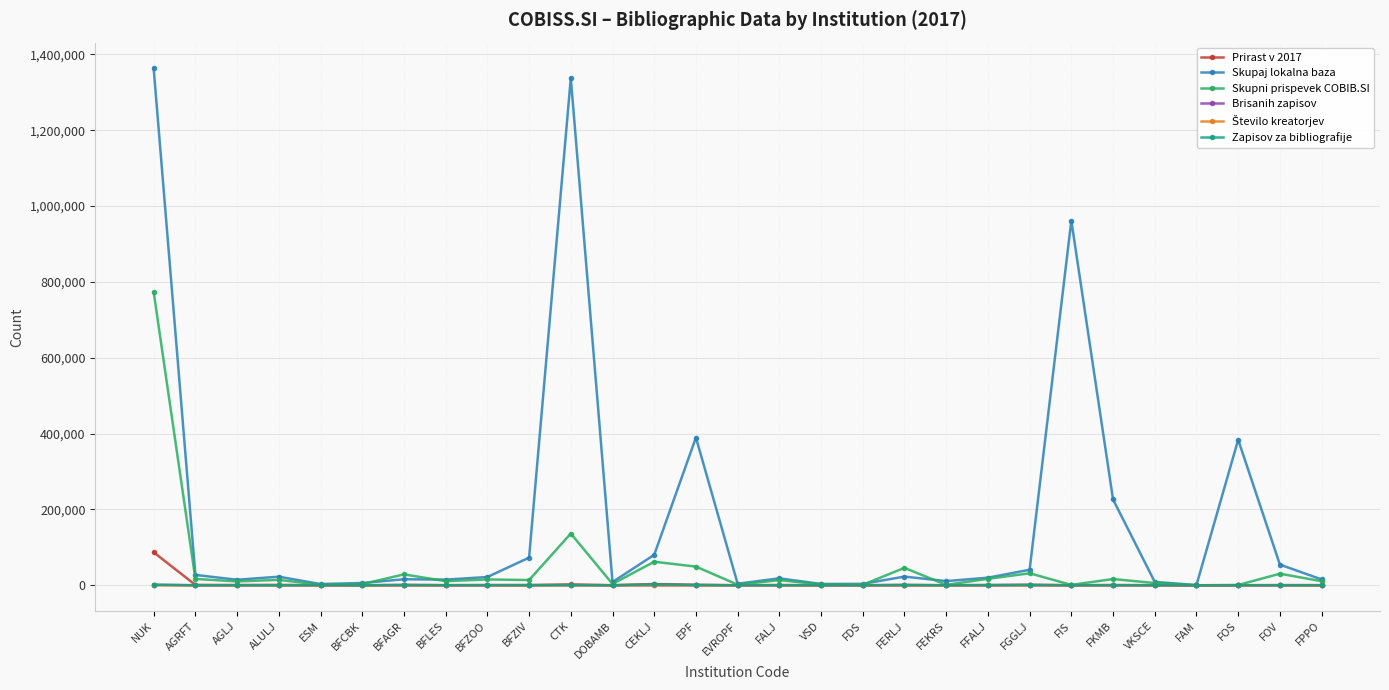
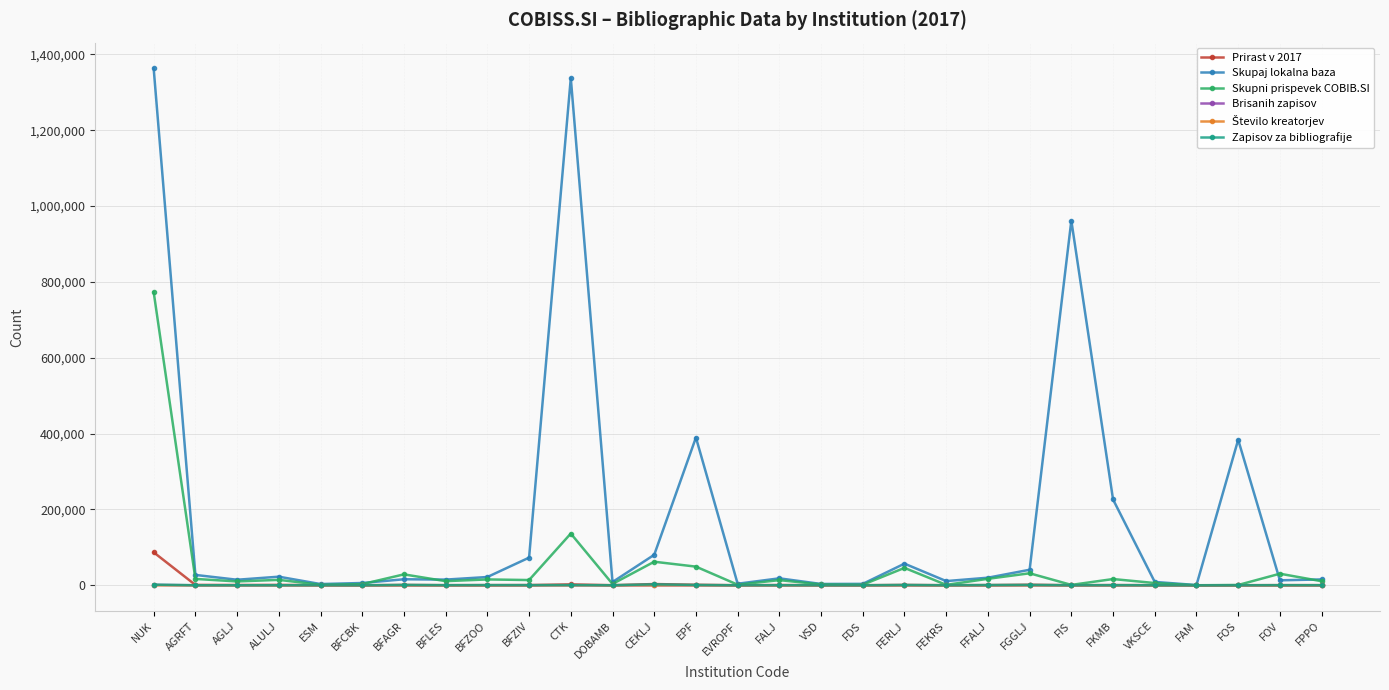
Skupaj lokalna baza, FERLJ: 20,000 -> 60,000
Skupaj lokalna baza, FOV: 50,000 -> 10,000
